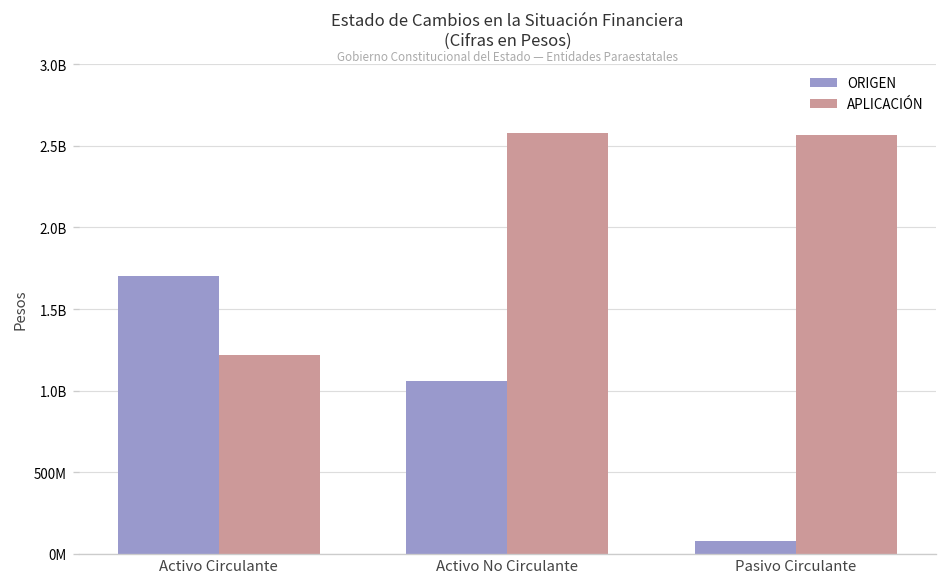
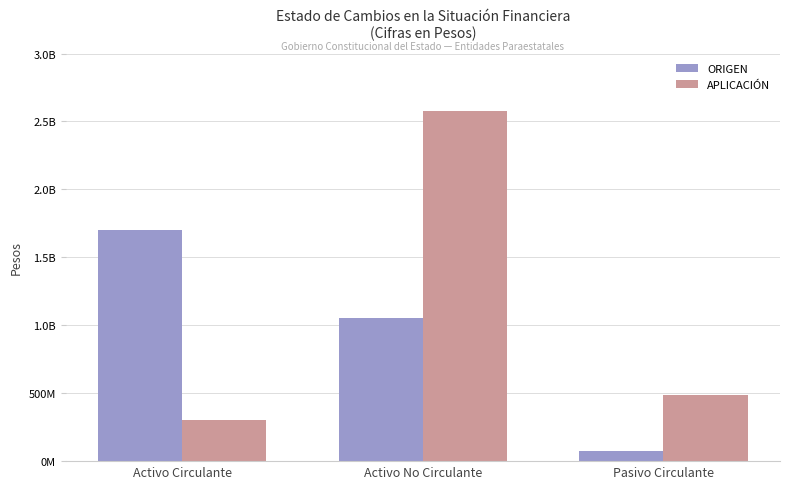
APLICACIÓN, Activo Circulante: 1220000000 -> 300000000
APLICACIÓN, Pasivo Circulante: 2570000000 -> 490000000
